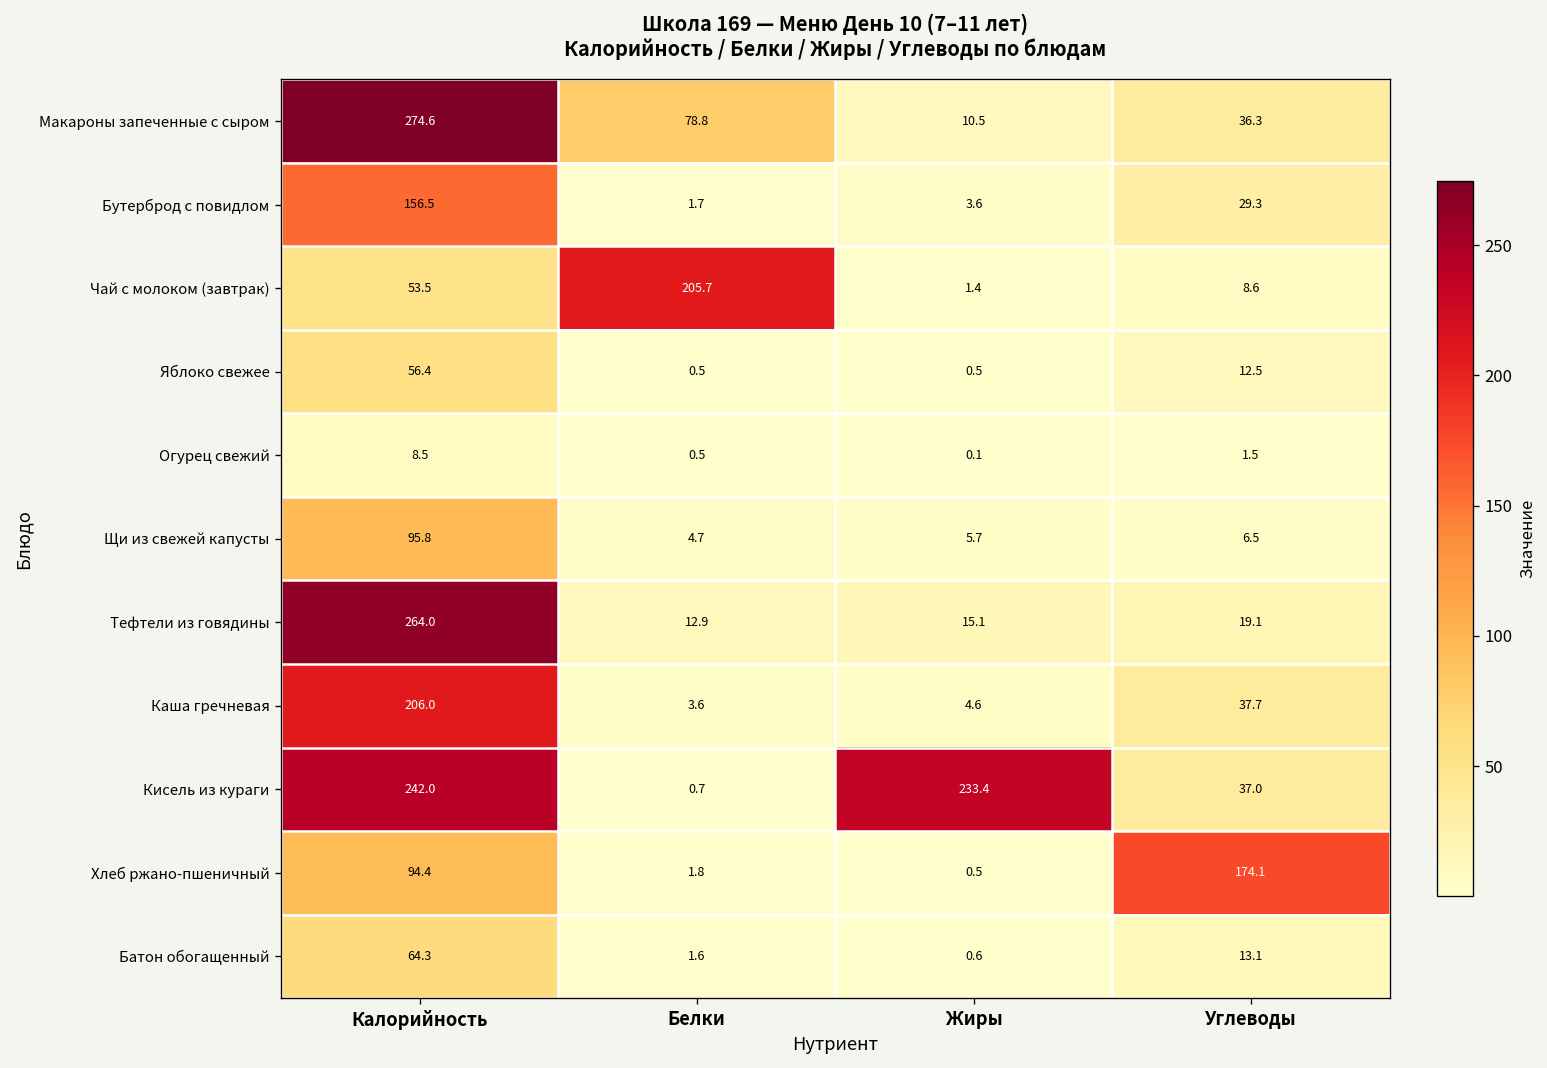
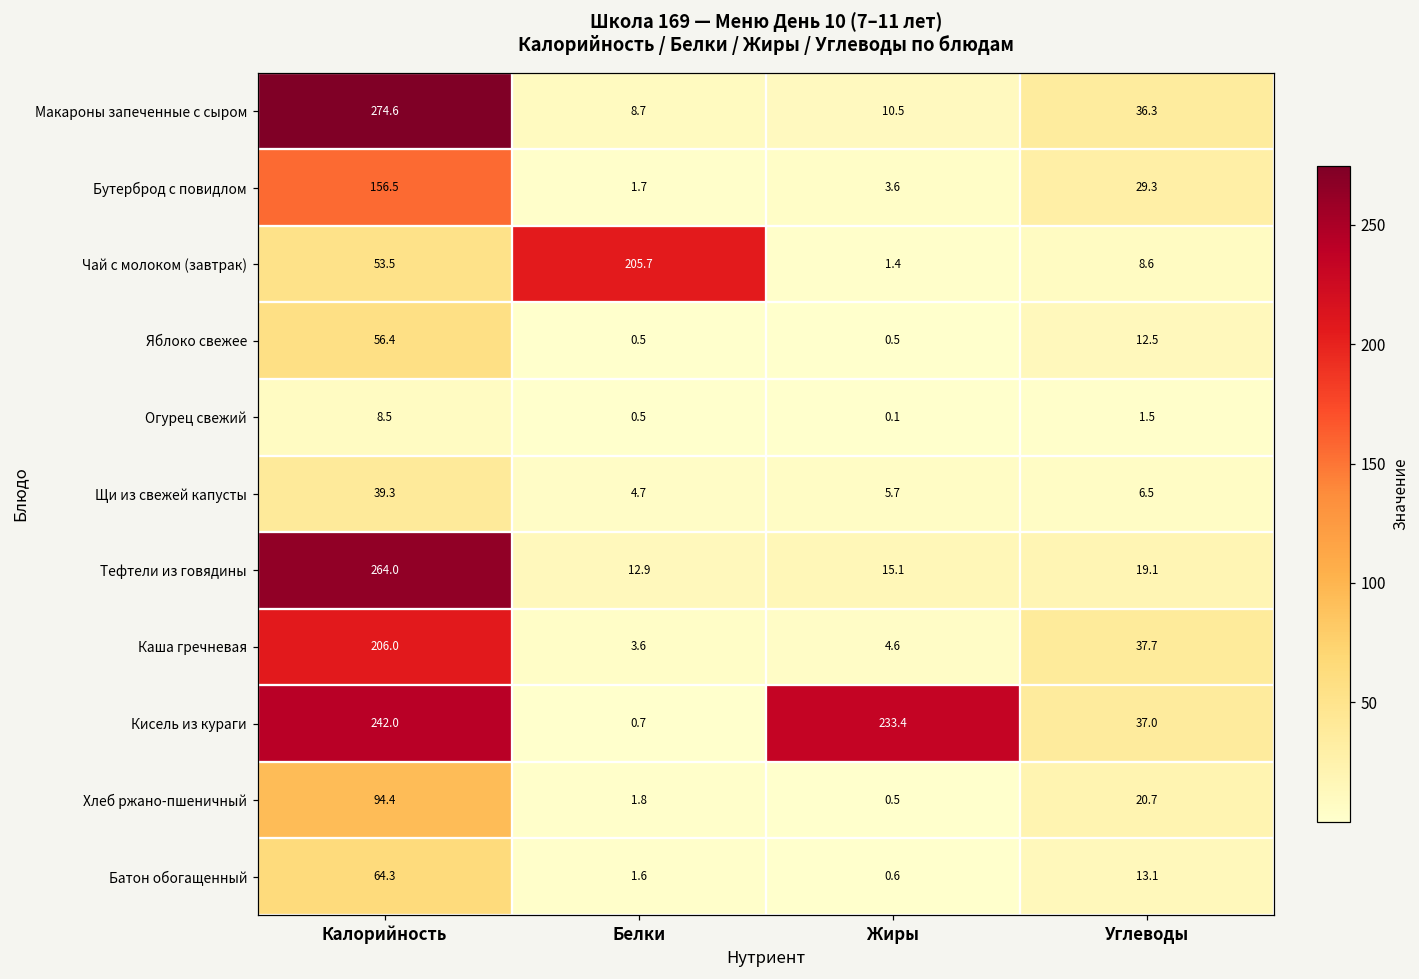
Макароны запеченные с сыром, Белки: 78.8 -> 8.7
Щи из свежей капусты, Калорийность: 95.8 -> 39.3
Хлеб ржано-пшеничный, Углеводы: 174.1 -> 20.7
